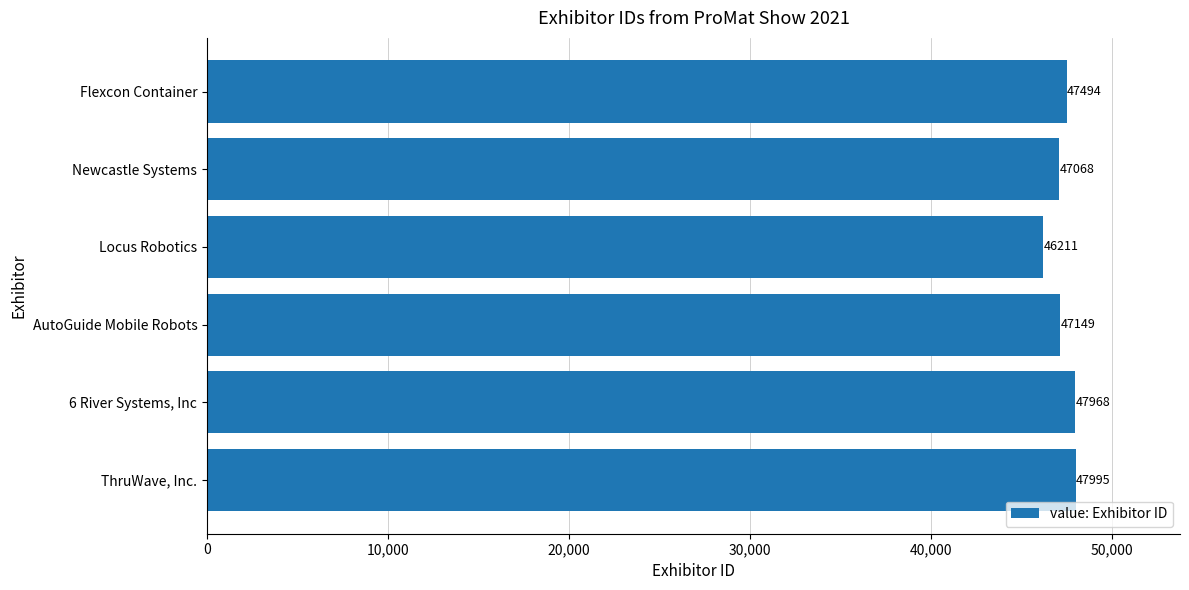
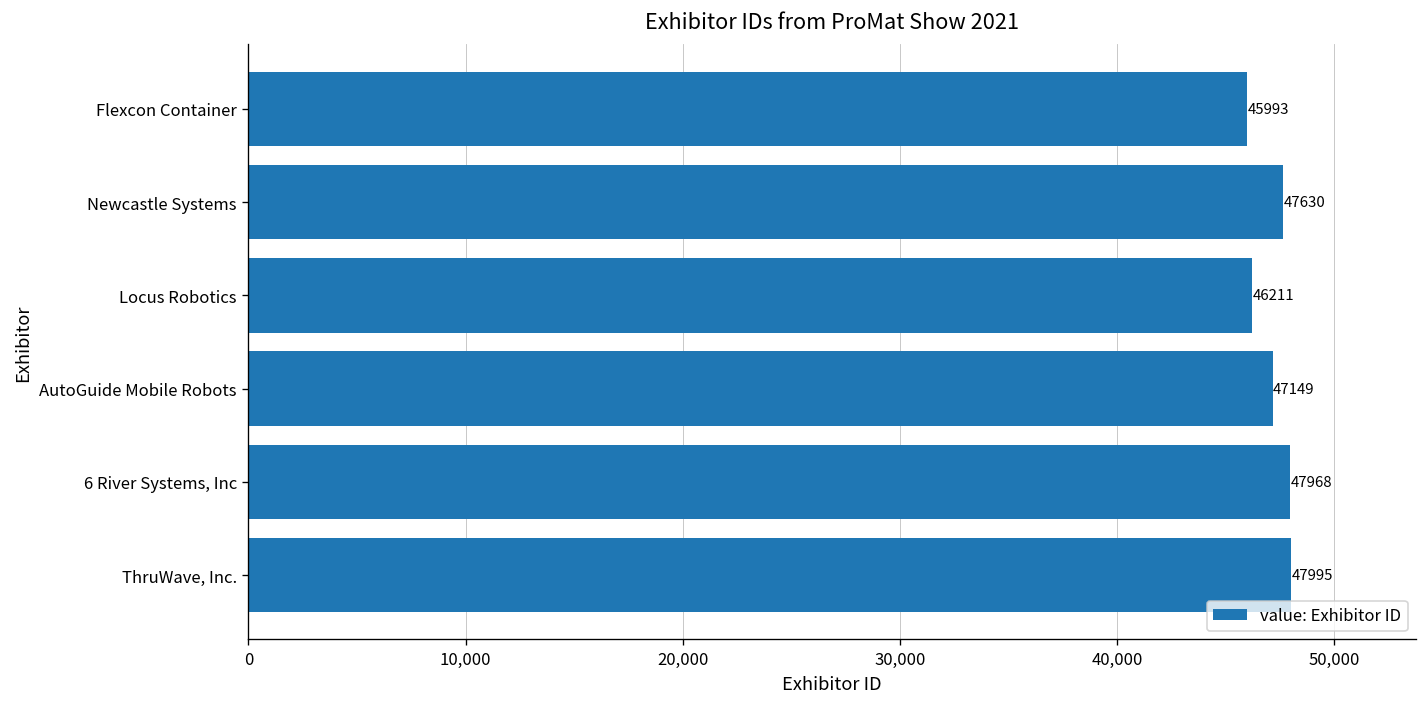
Flexcon Container: 47494 -> 45993
Newcastle Systems: 47068 -> 47630
